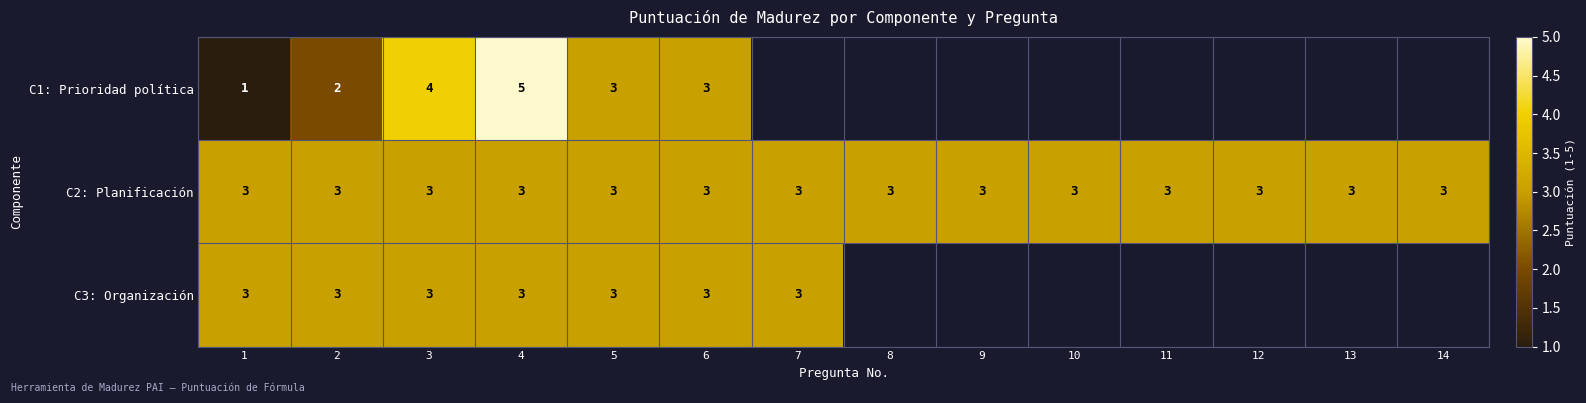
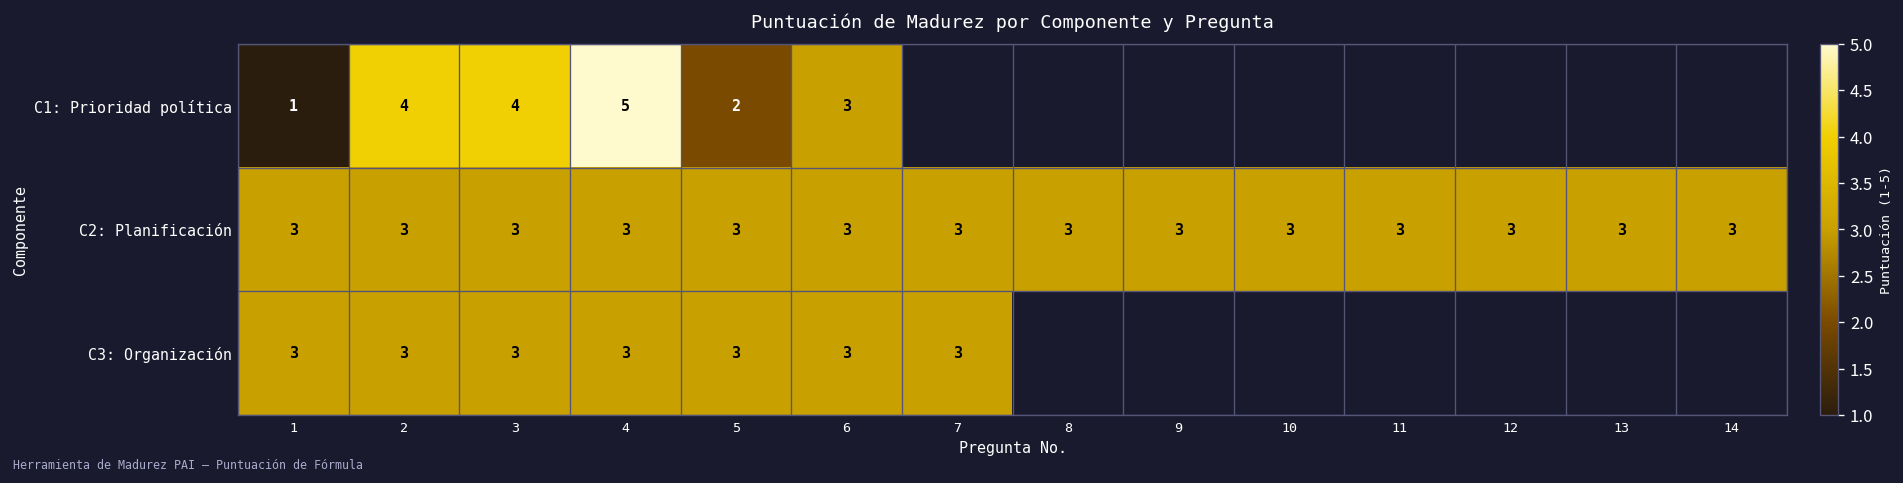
C1: Prioridad política, 2: 2 -> 4
C1: Prioridad política, 5: 3 -> 2
